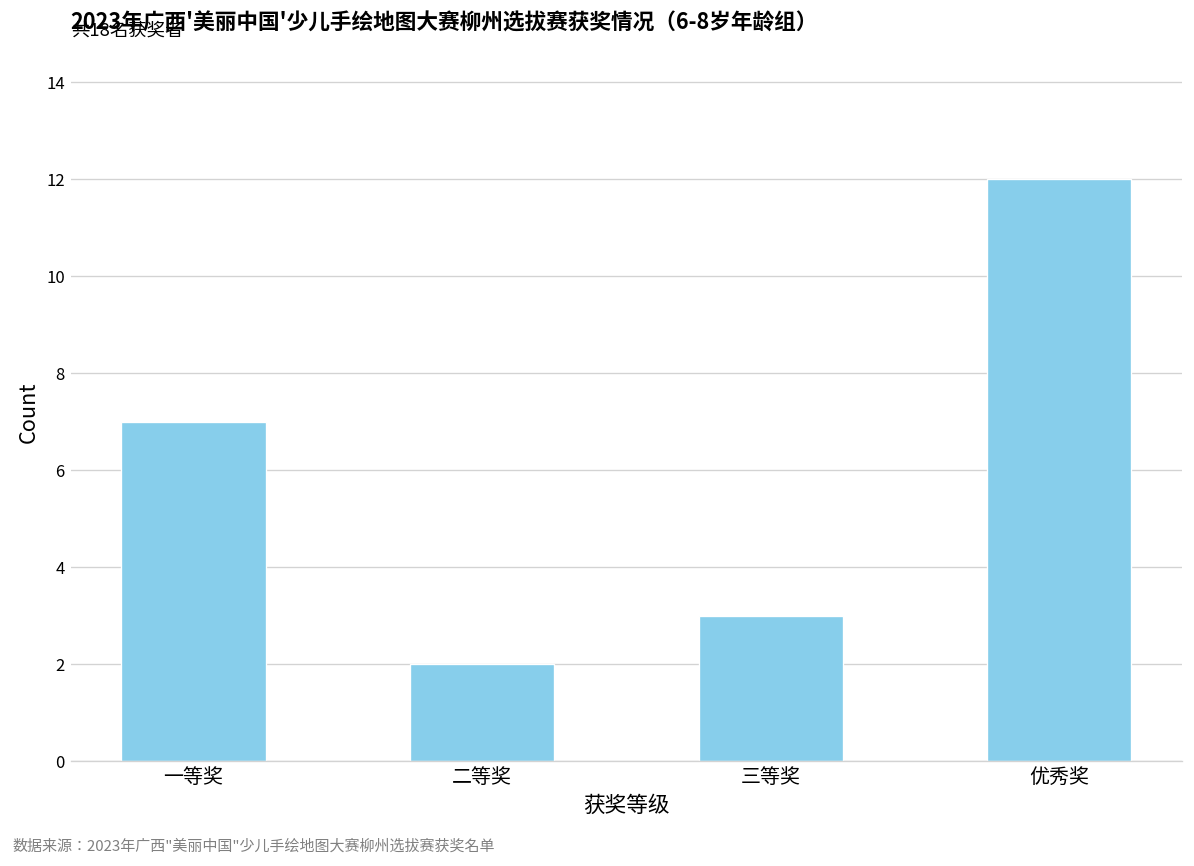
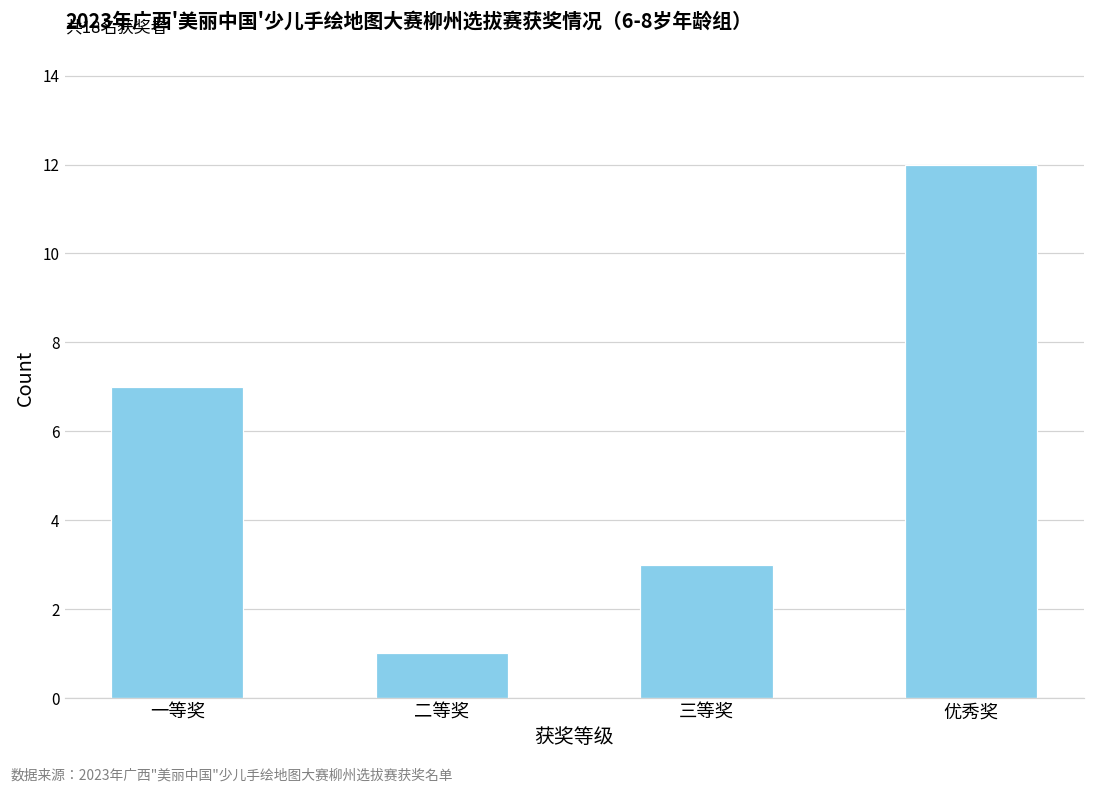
二等奖: 2 -> 1
